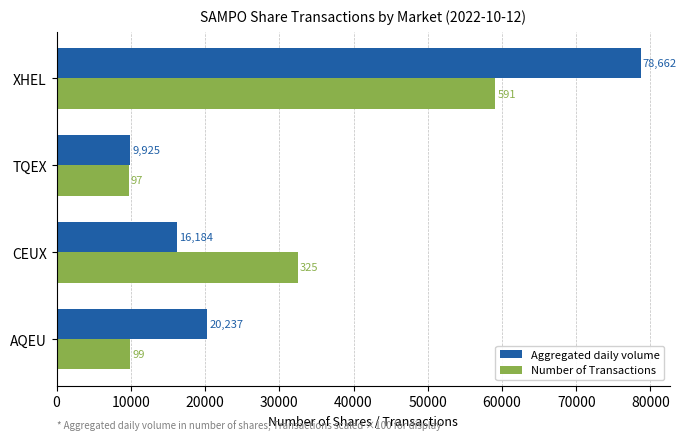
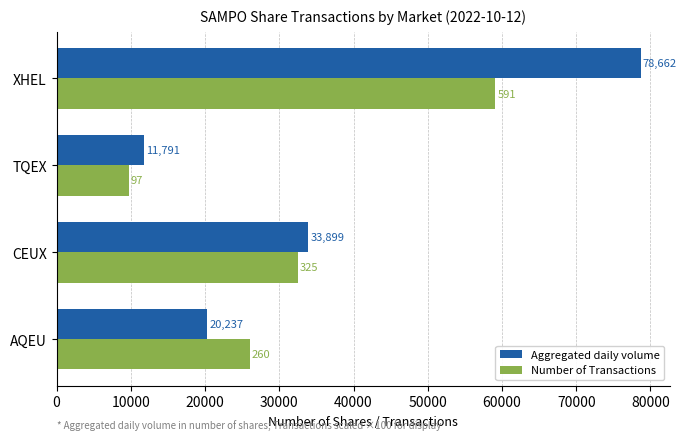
Aggregated daily volume, TQEX: 9,925 -> 11,791
Aggregated daily volume, CEUX: 16,184 -> 33,899
Number of Transactions, AQEU: 99 -> 260
